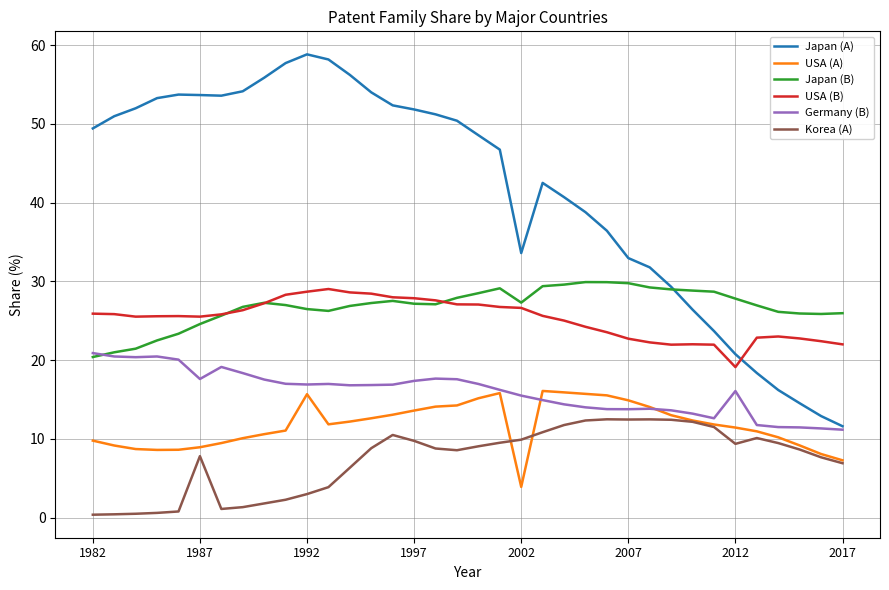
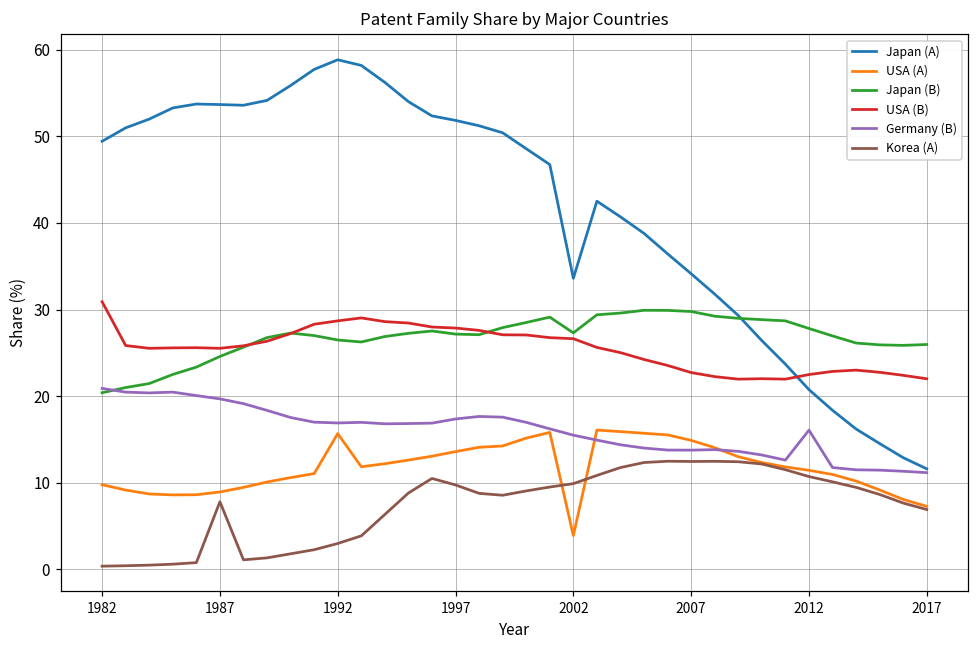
USA (B), 1982: 26 -> 31
Germany (B), 1987: 18 -> 20
Japan (A), 2007: 33 -> 34
USA (B), 2012: 19 -> 22
Korea (A), 2012: 9 -> 11
